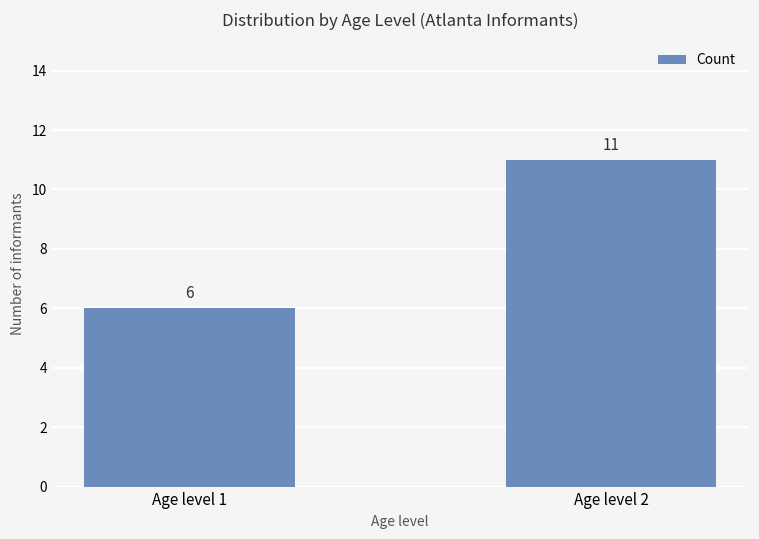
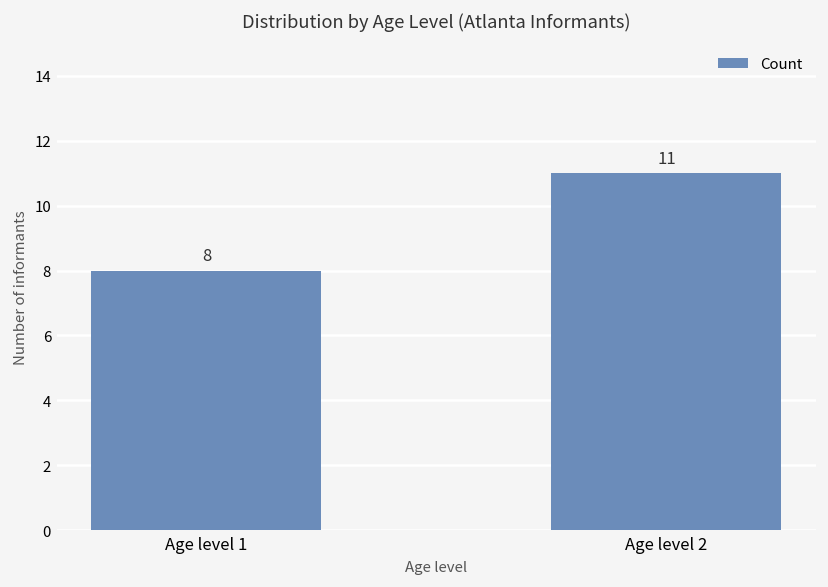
Age level 1: 6 -> 8
